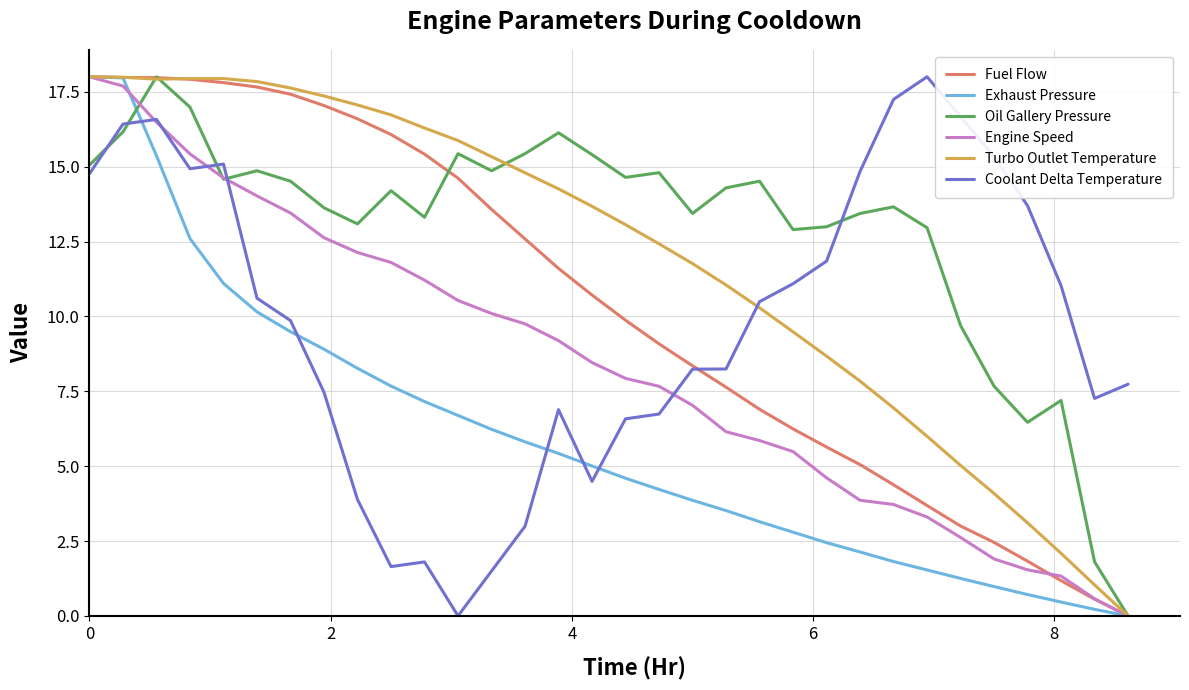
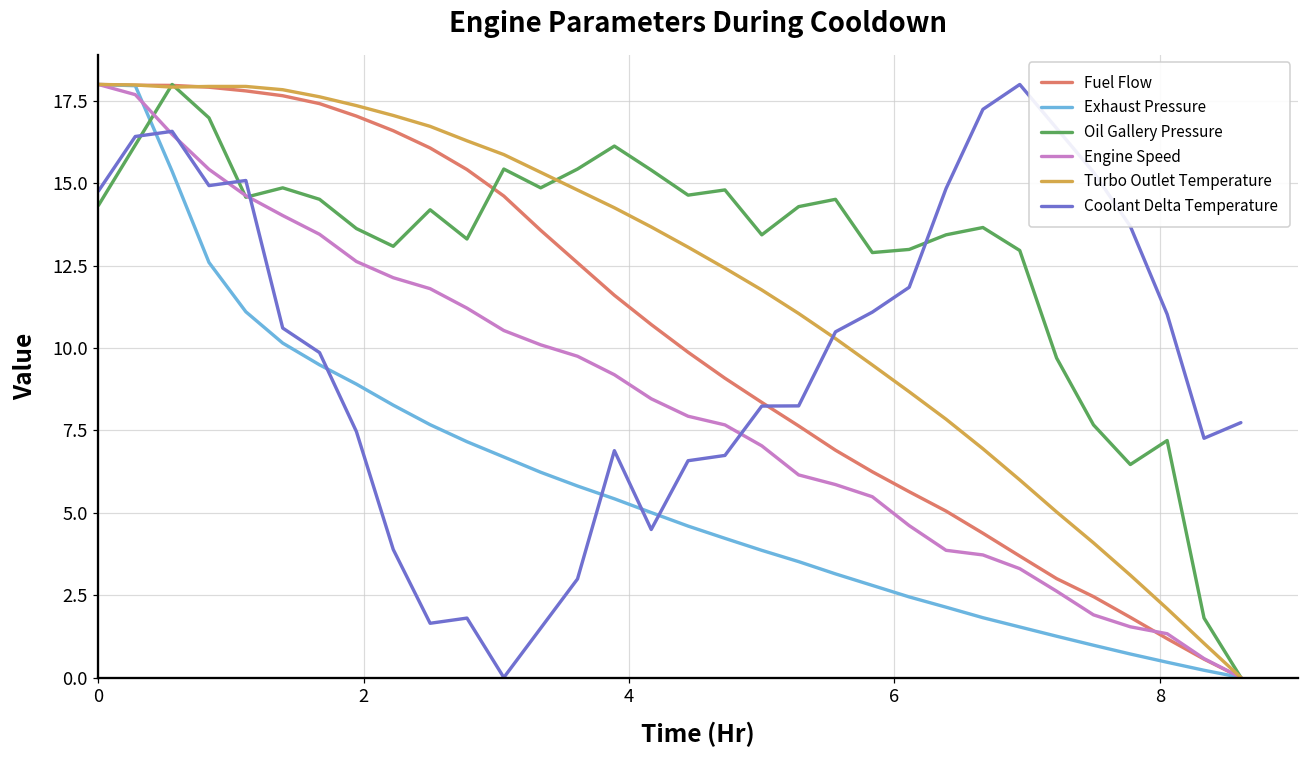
Oil Gallery Pressure, 0: 15.1 -> 14.3
